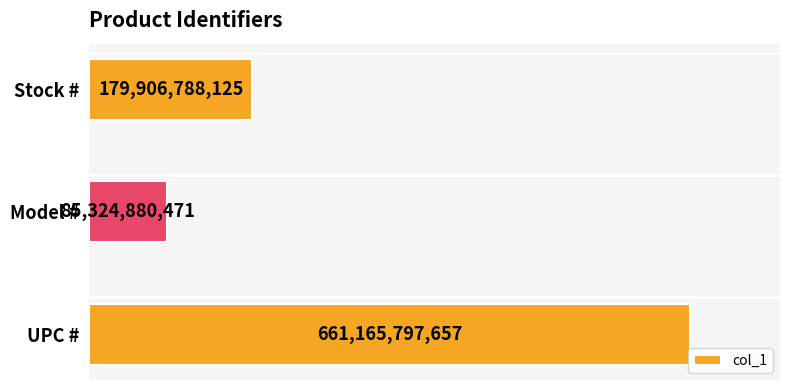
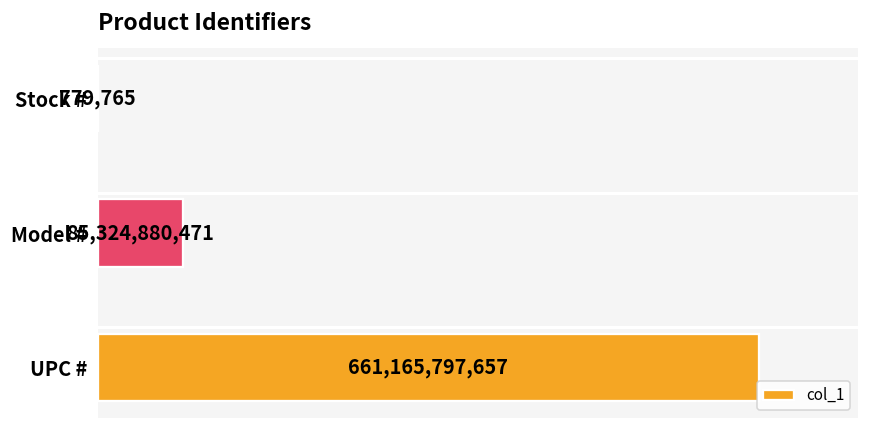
Stock #: 179,906,788,125 -> 779,765
